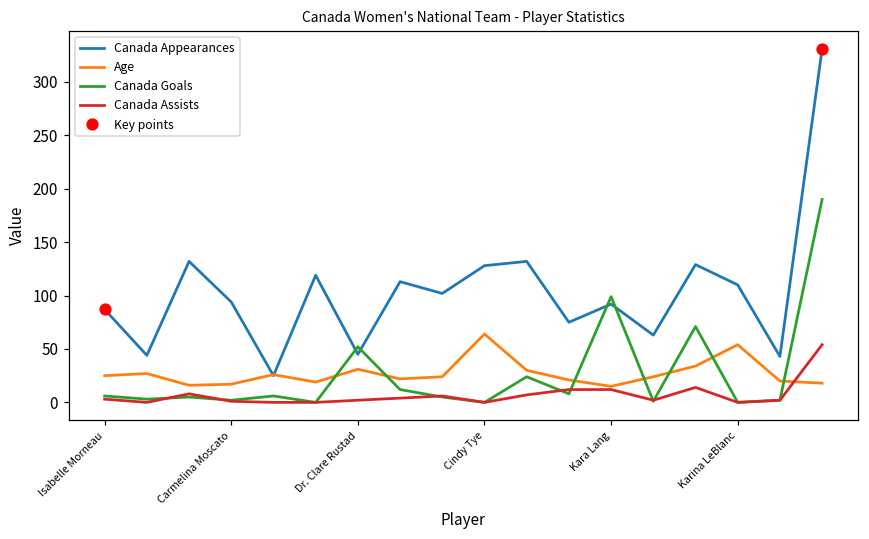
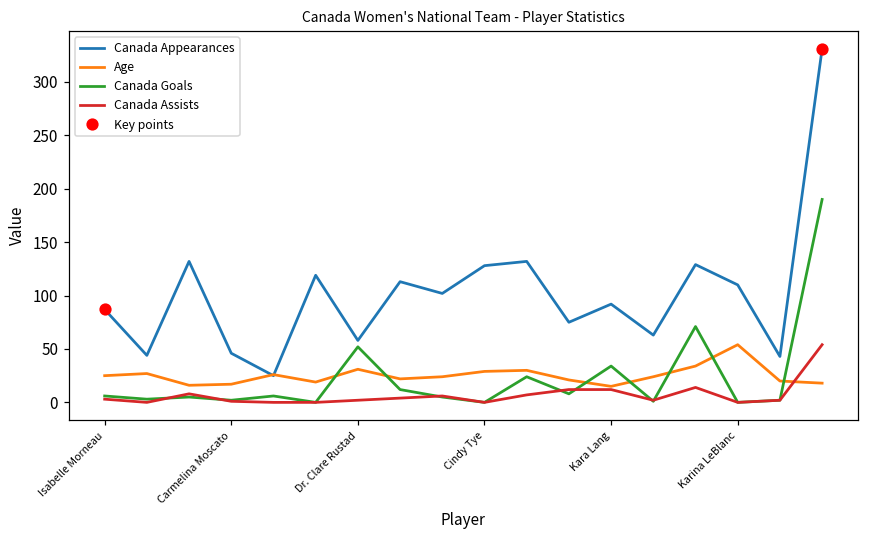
Canada Appearances, Carmelina Moscato: 90 -> 50
Canada Appearances, Dr. Clare Rustad: 50 -> 60
Age, Cindy Tye: 60 -> 30
Canada Goals, Kara Lang: 100 -> 30
